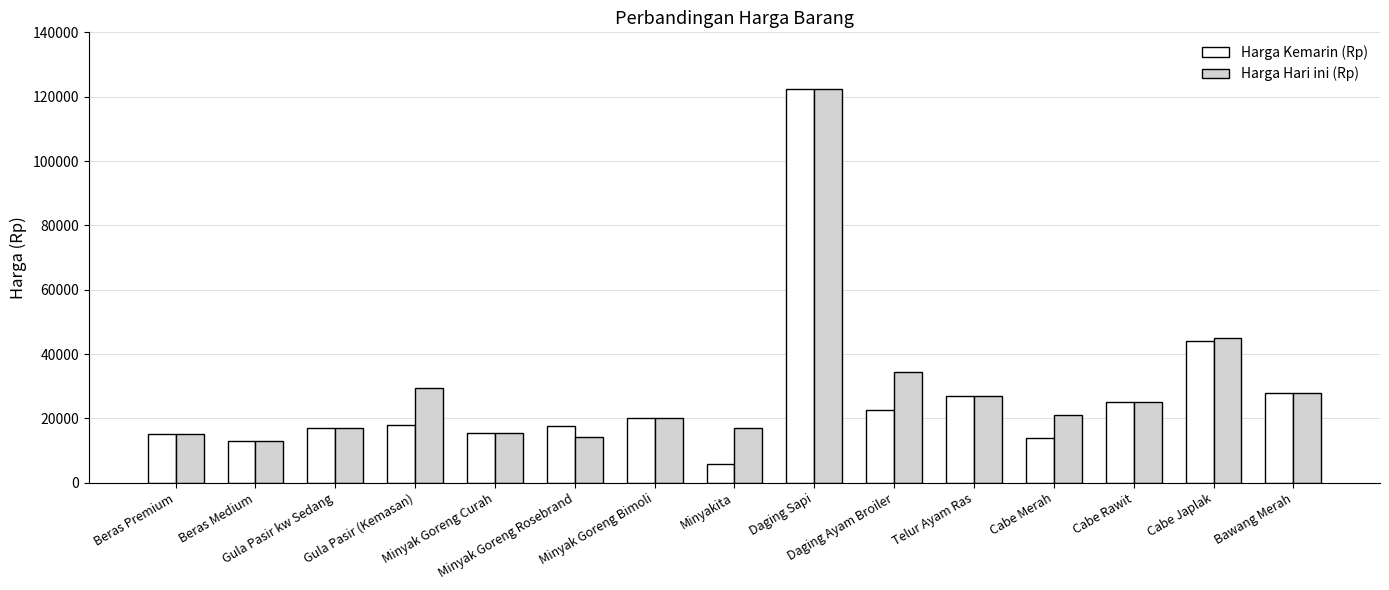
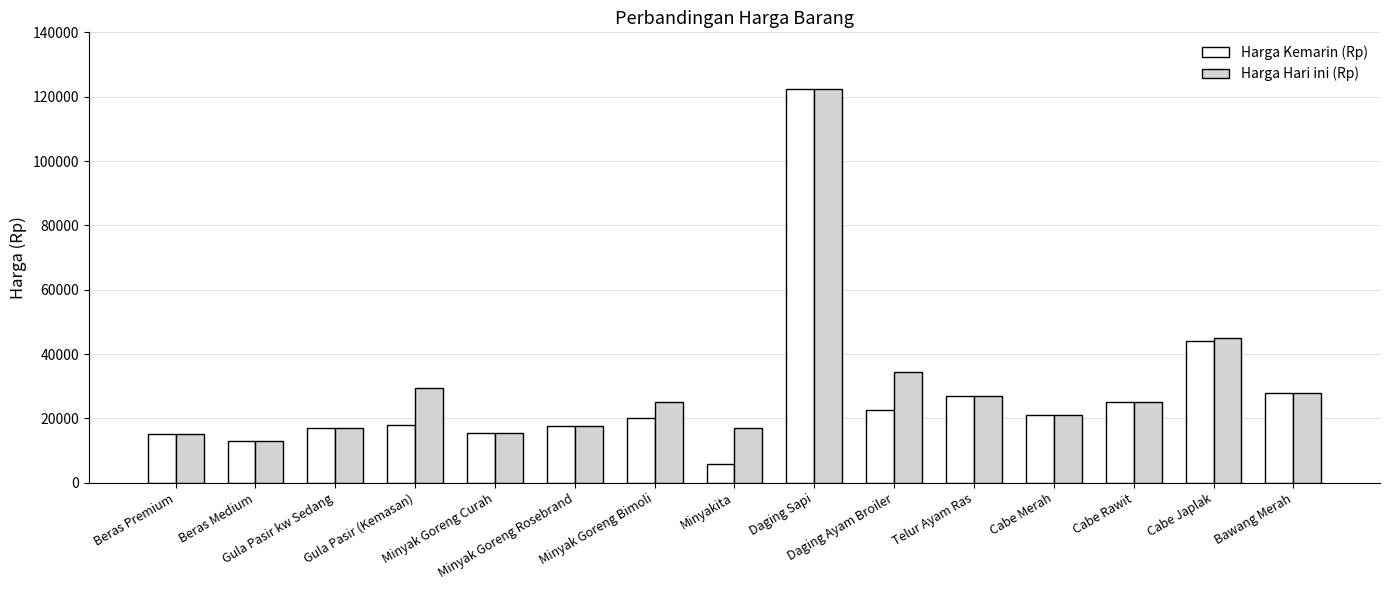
Harga Hari ini (Rp), Minyak Goreng Rosebrand: 14000 -> 18000
Harga Hari ini (Rp), Minyak Goreng Bimoli: 20000 -> 25000
Harga Kemarin (Rp), Cabe Merah: 14000 -> 21000
